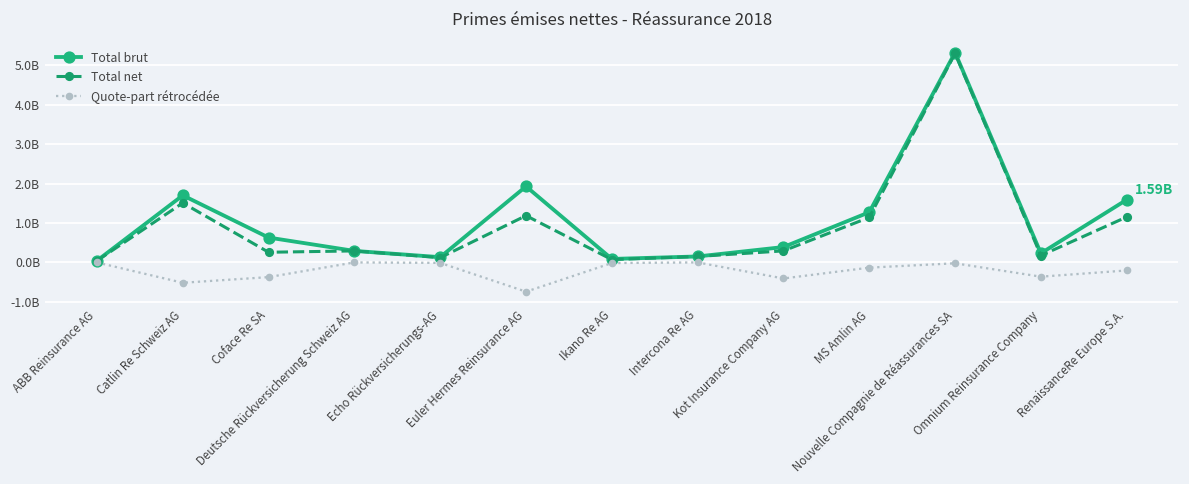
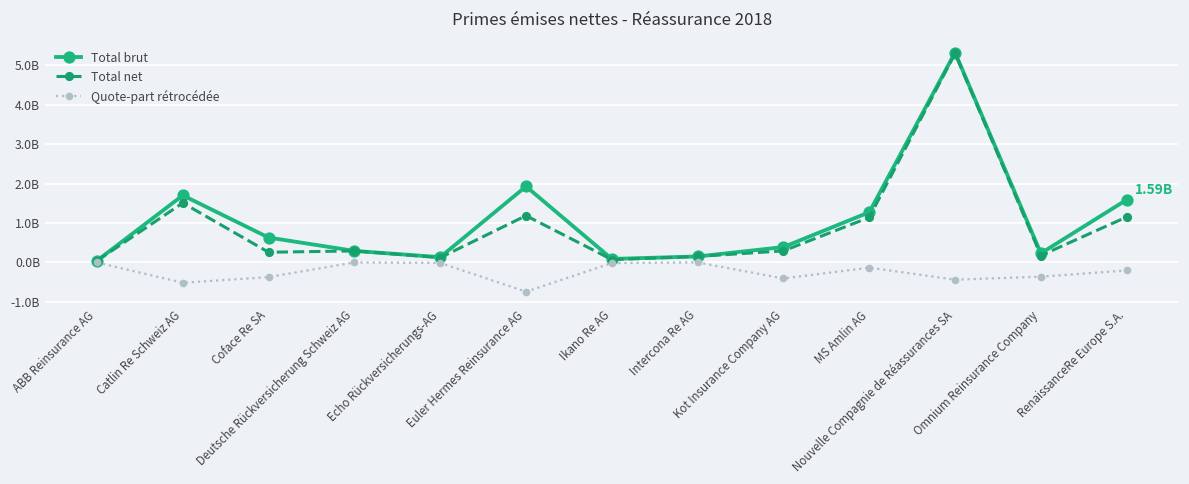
Quote-part rétrocédée, Nouvelle Compagnie de Réassurances SA: 0 -> -400000000
